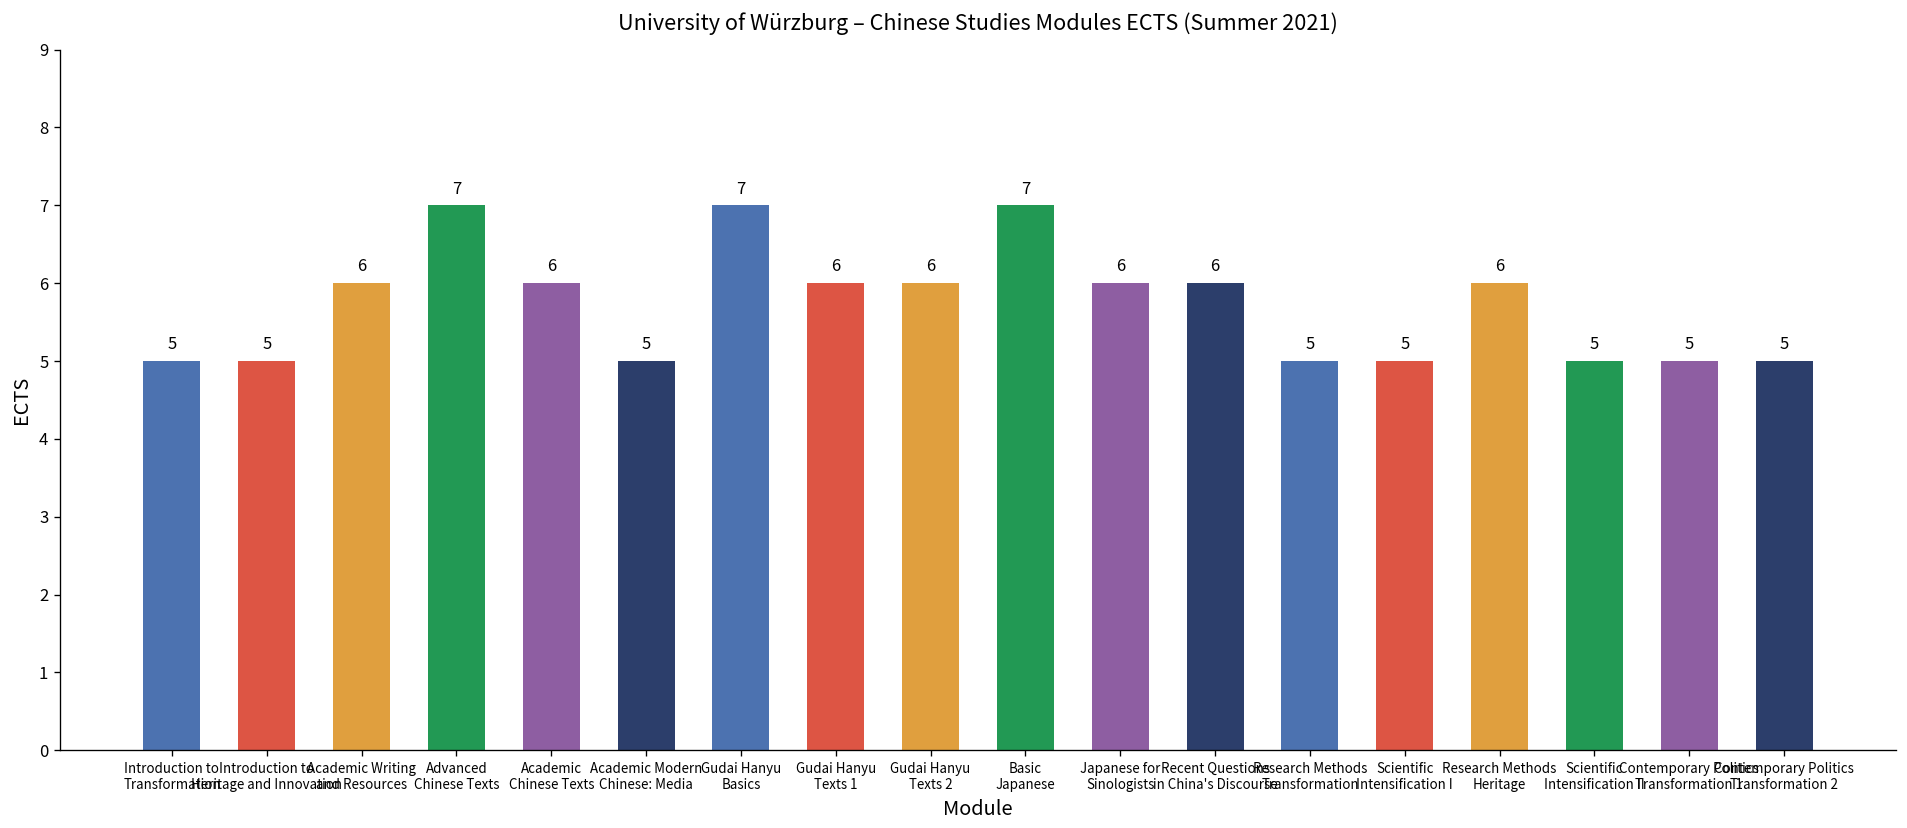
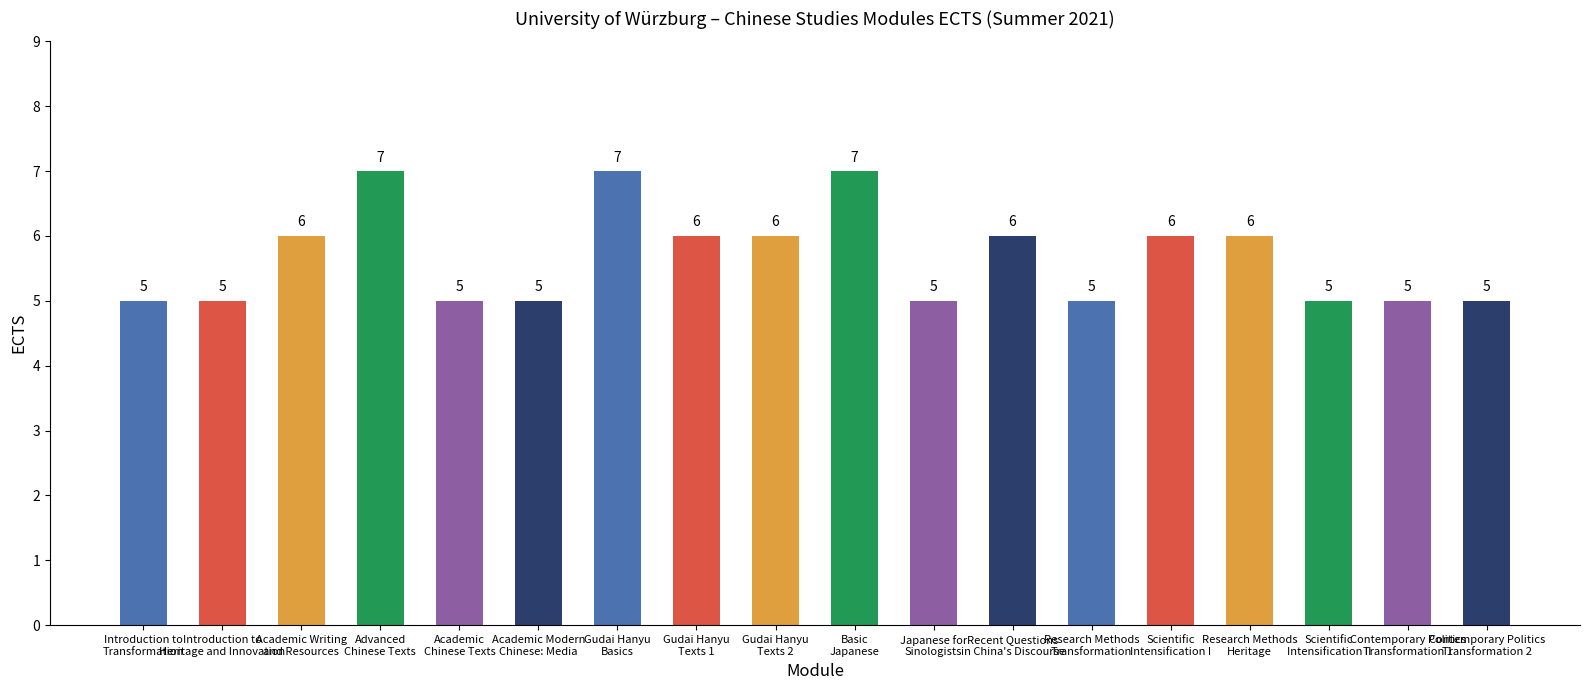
Academic Chinese Texts: 6 -> 5
Japanese for Sinologists: 6 -> 5
Scientific Intensification I: 5 -> 6
